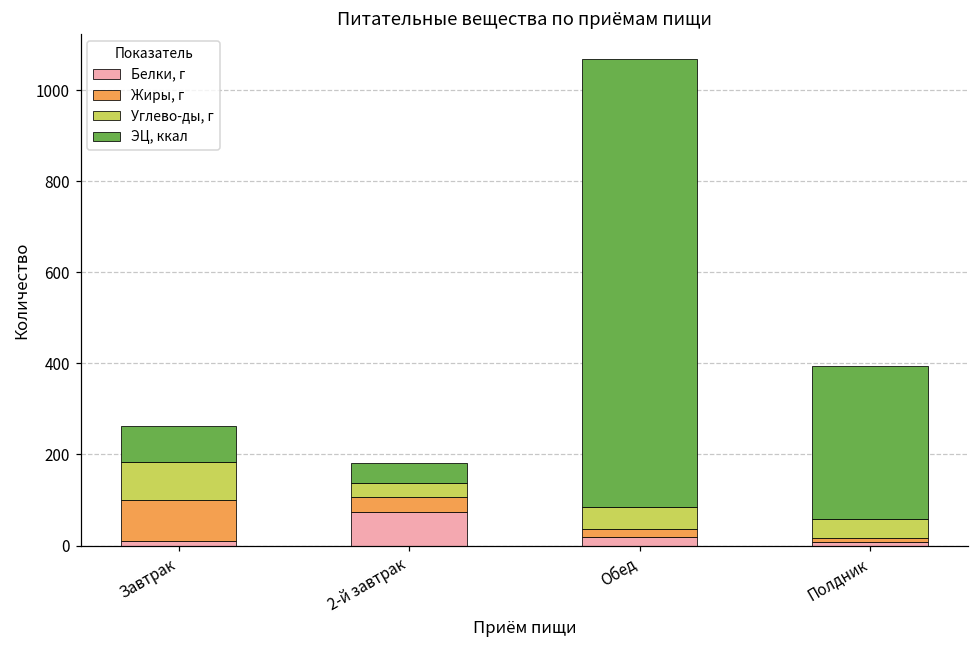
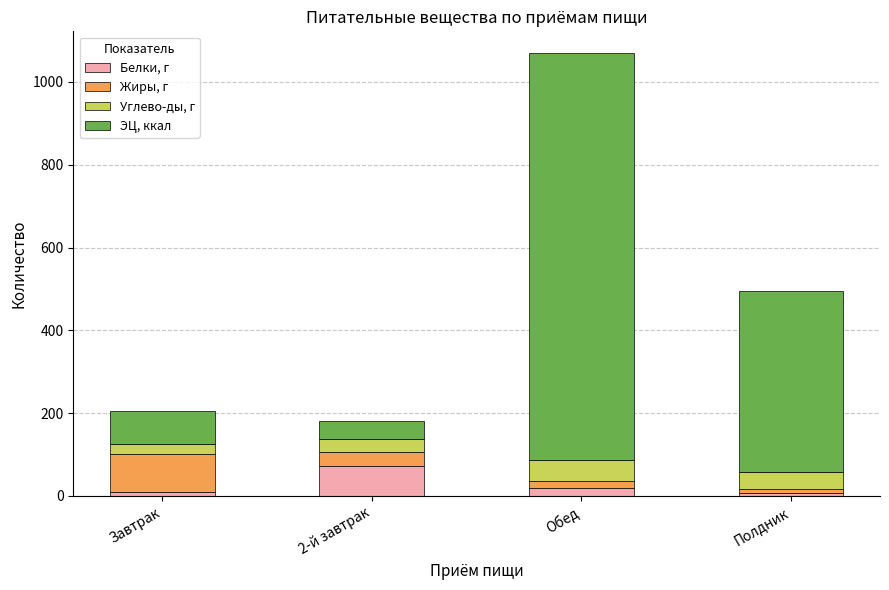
Углево-ды, г, Завтрак: 80 -> 30
ЭЦ, ккал, Полдник: 340 -> 440
